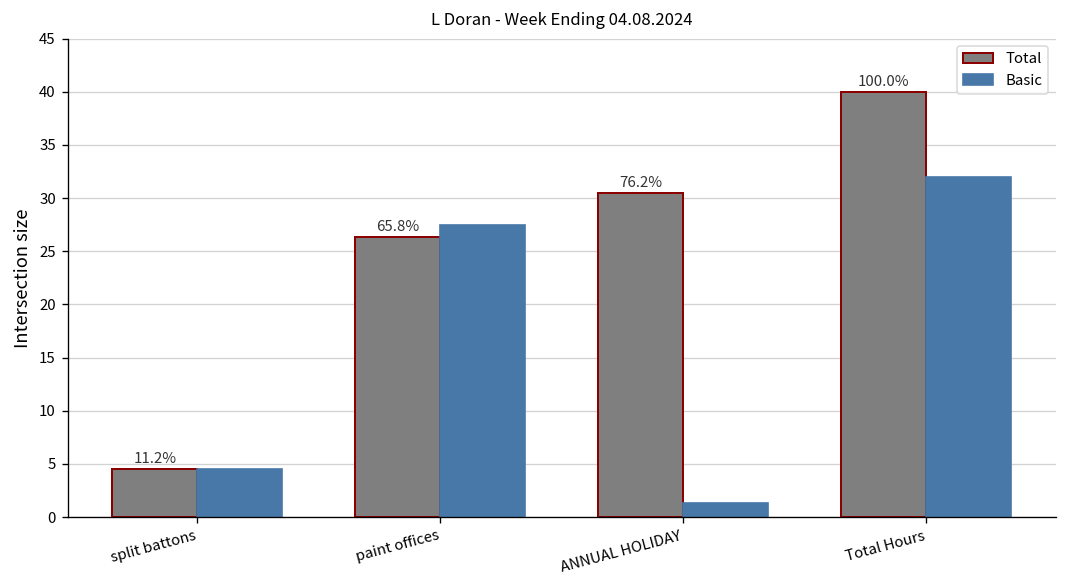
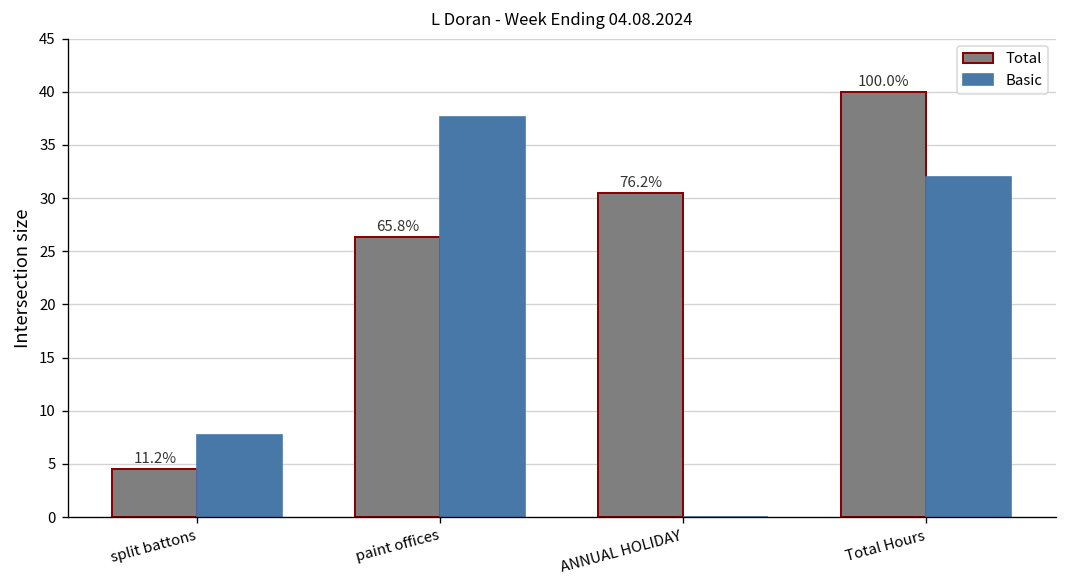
Basic, split battons: 5 -> 8
Basic, paint offices: 28 -> 38
Basic, ANNUAL HOLIDAY: 1 -> 0
